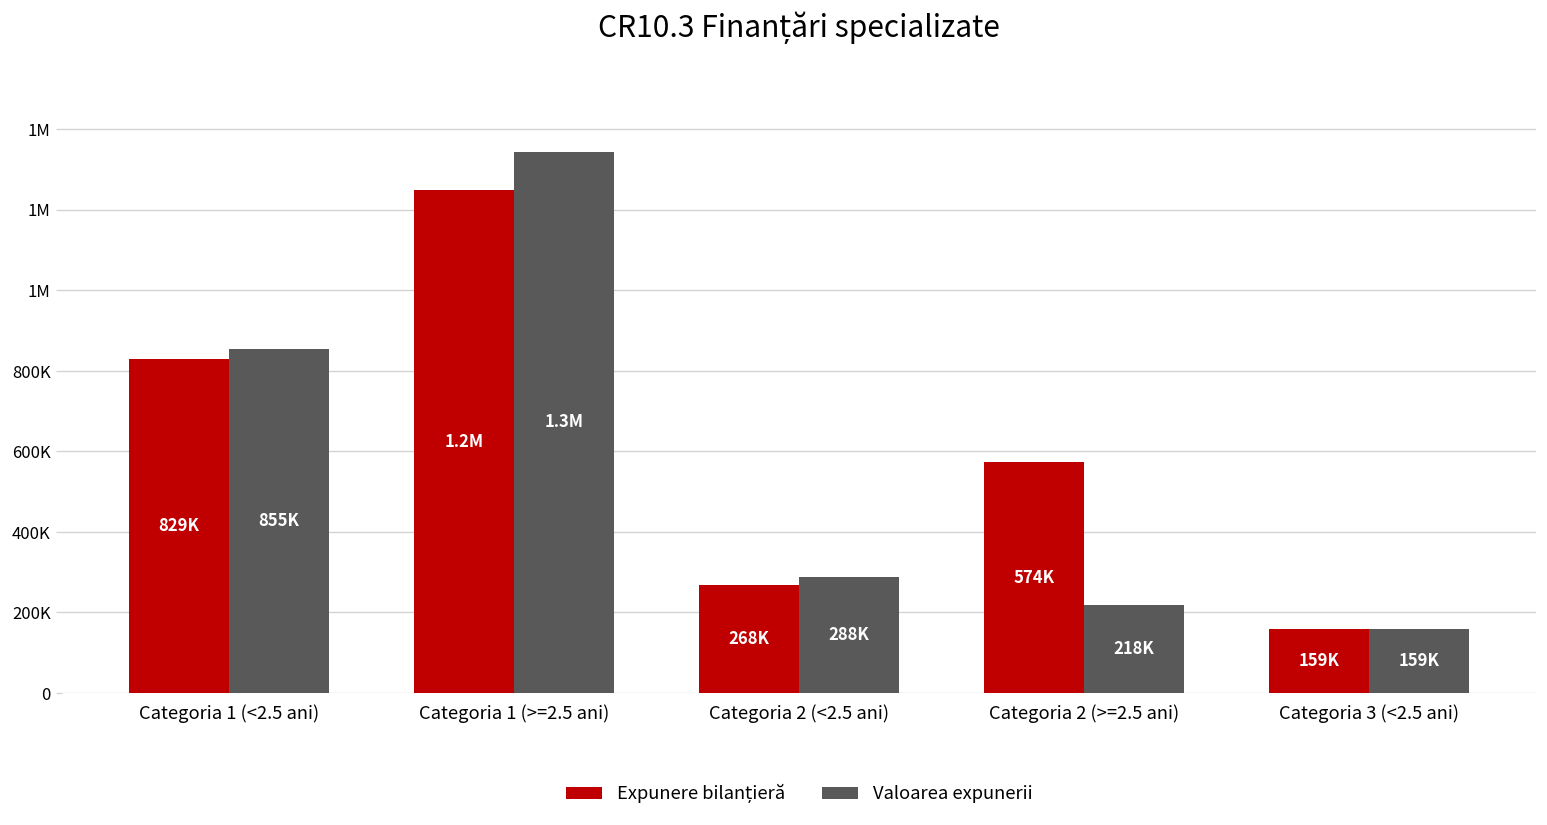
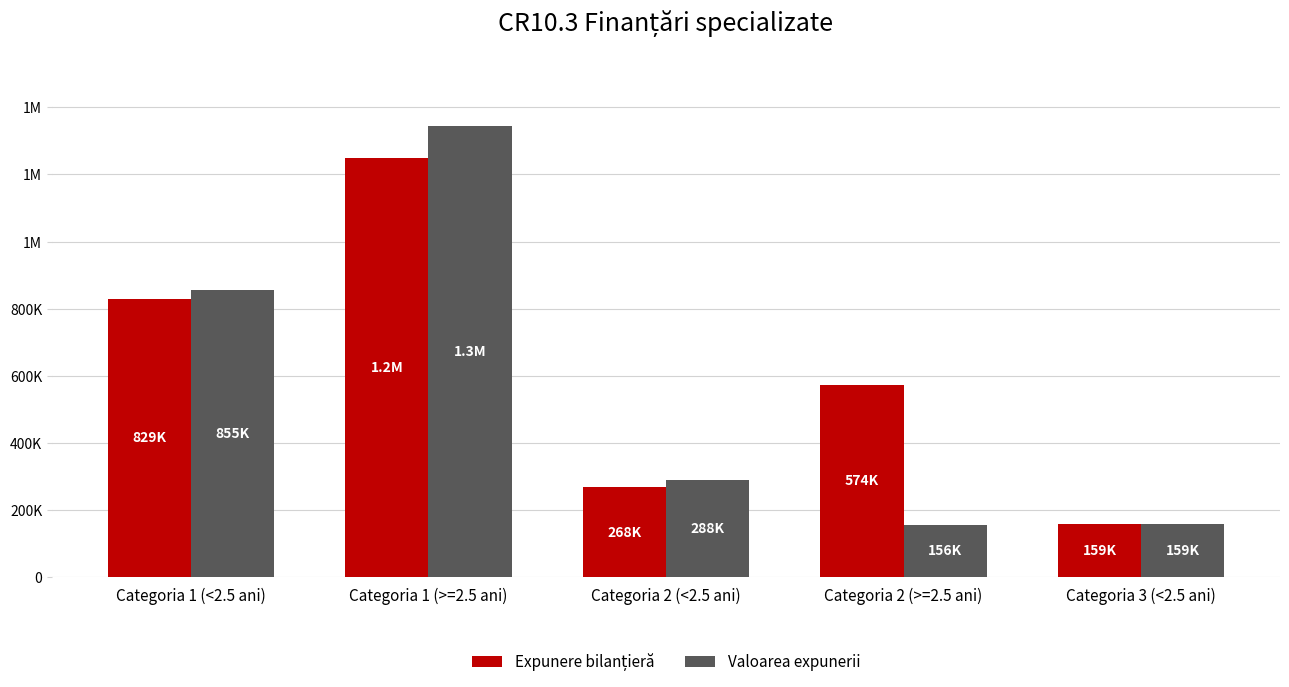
Valoarea expunerii, Categoria 2 (>=2.5 ani): 218K -> 156K
